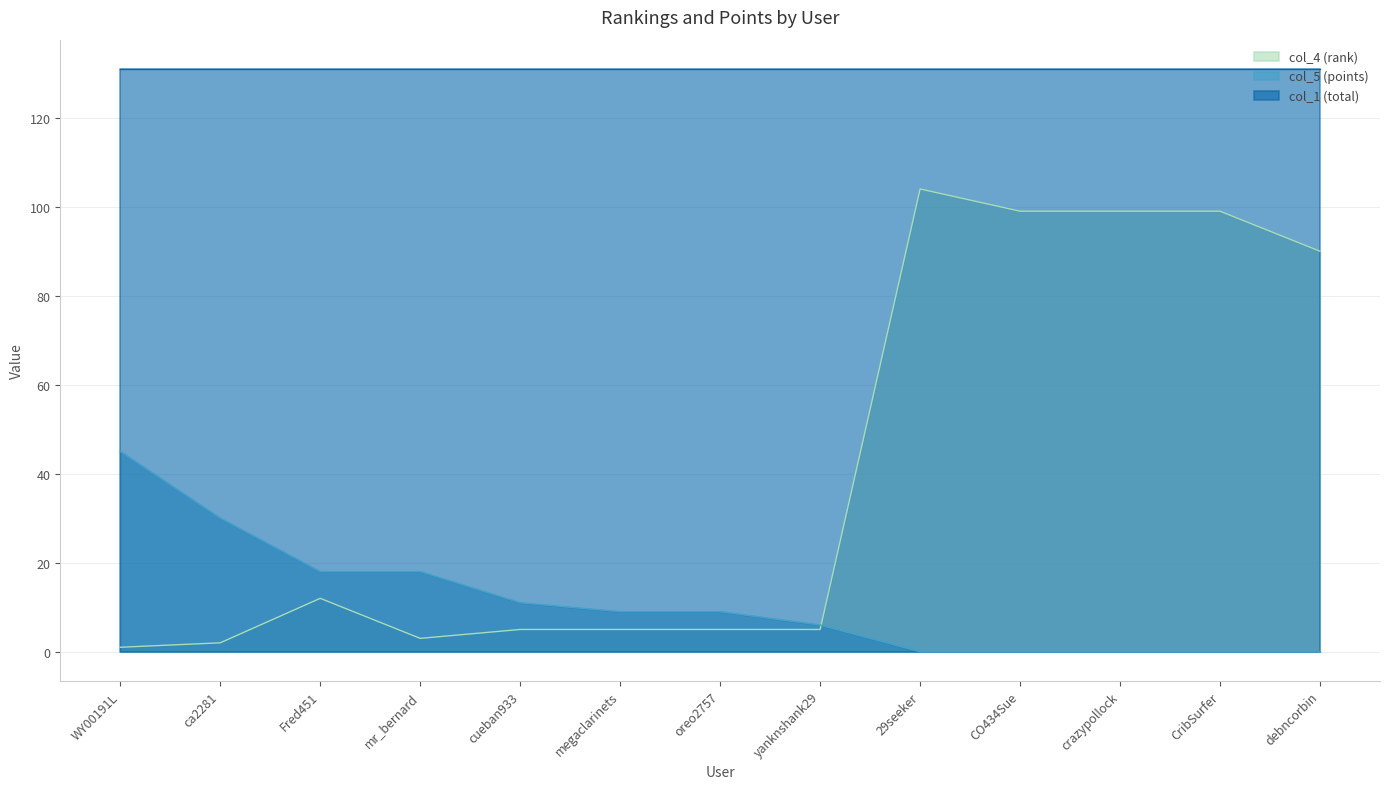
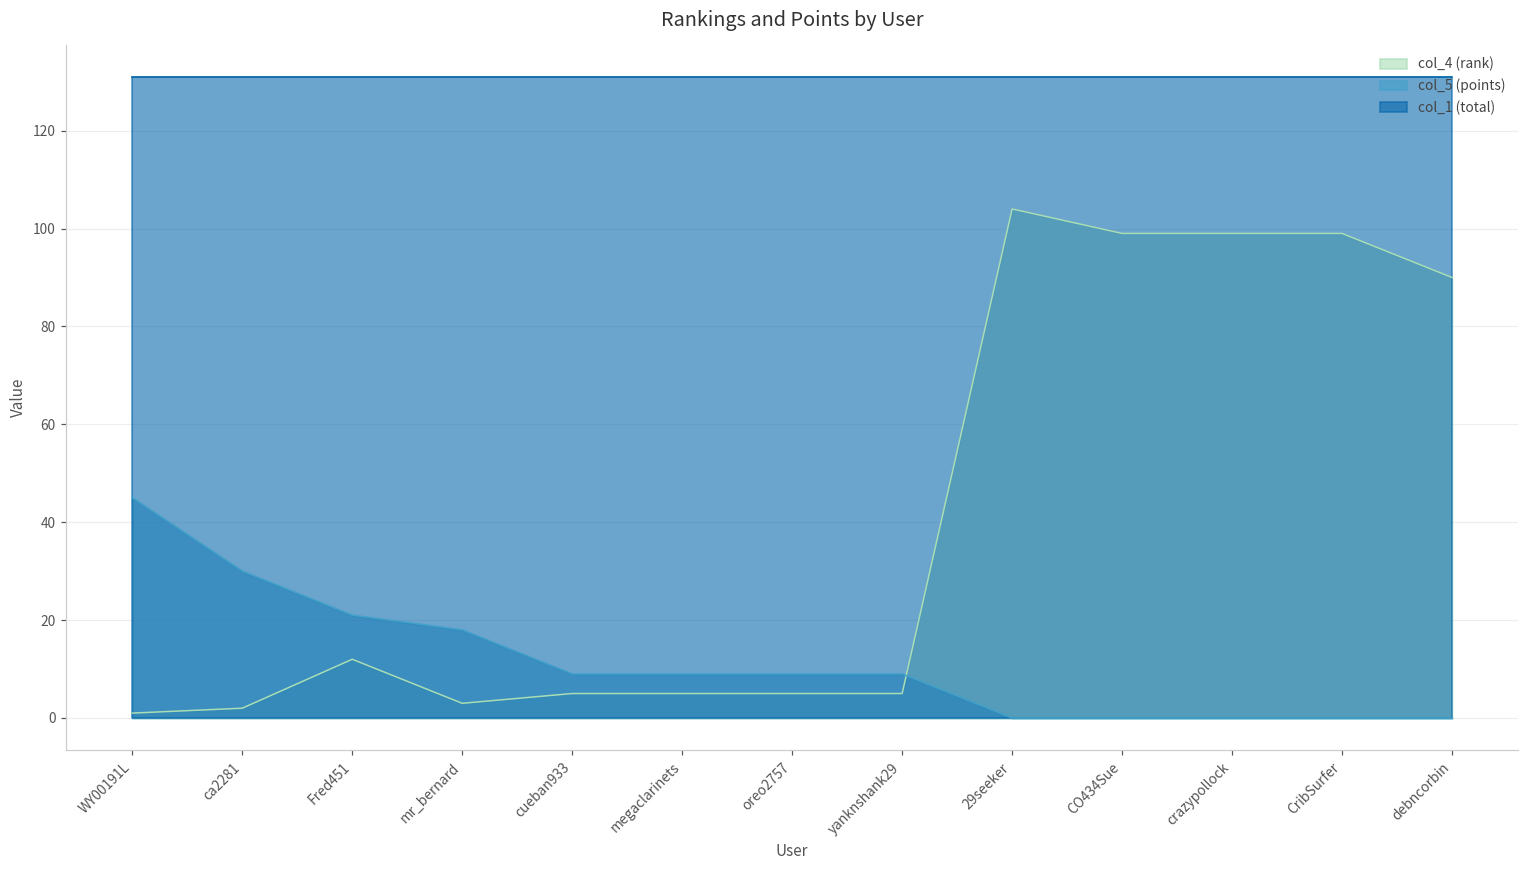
col_5 (points), Fred451: 18 -> 21
col_5 (points), cueban933: 11 -> 9
col_5 (points), yanknshank29: 6 -> 9
